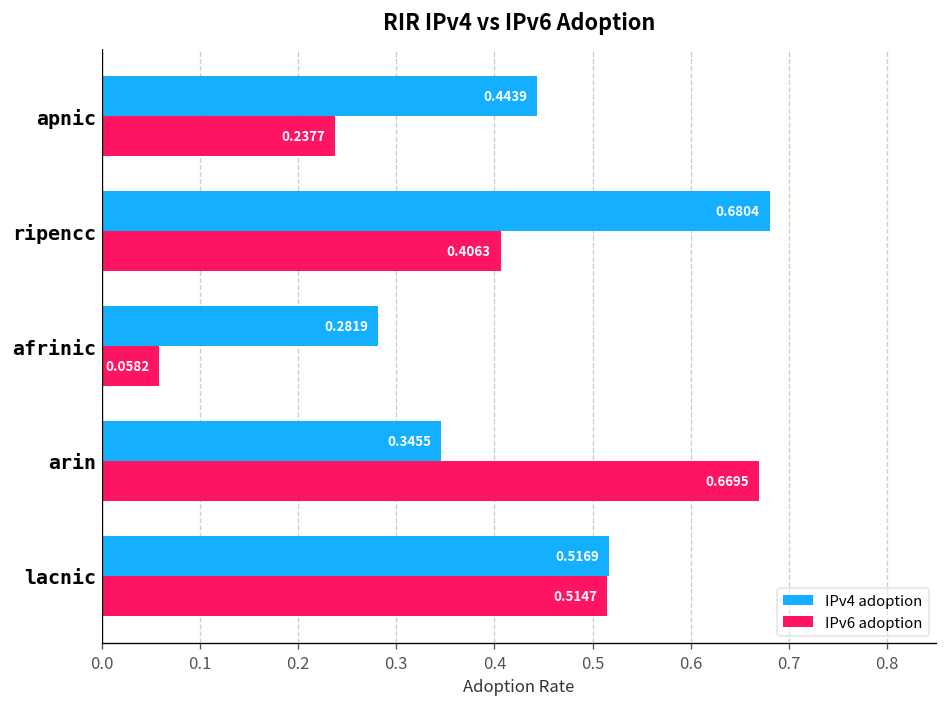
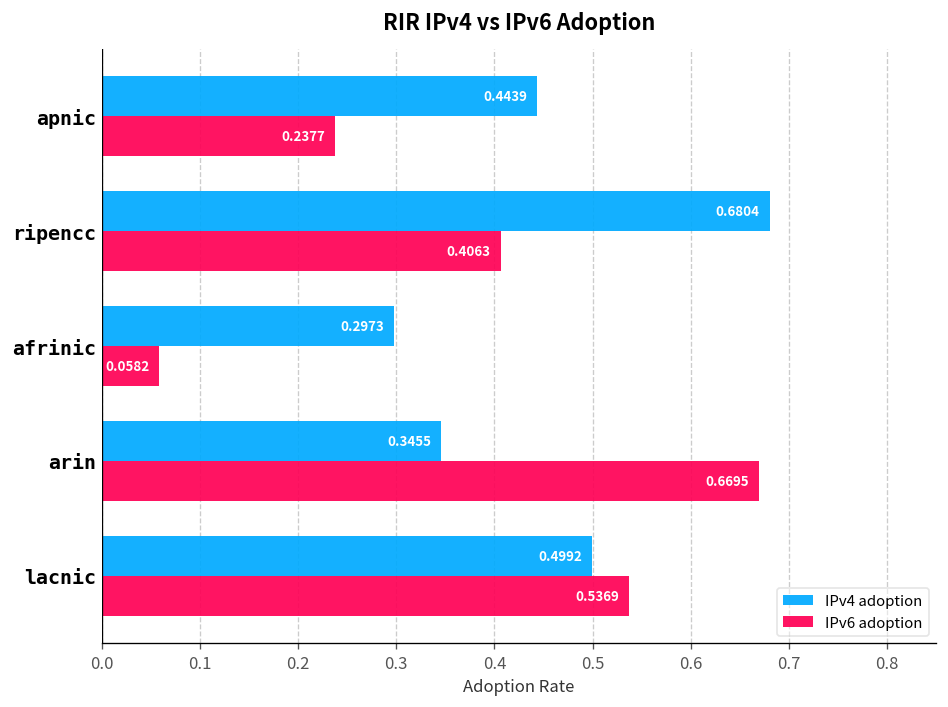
IPv4 adoption, afrinic: 0.2819 -> 0.2973
IPv4 adoption, lacnic: 0.5169 -> 0.4992
IPv6 adoption, lacnic: 0.5147 -> 0.5369
